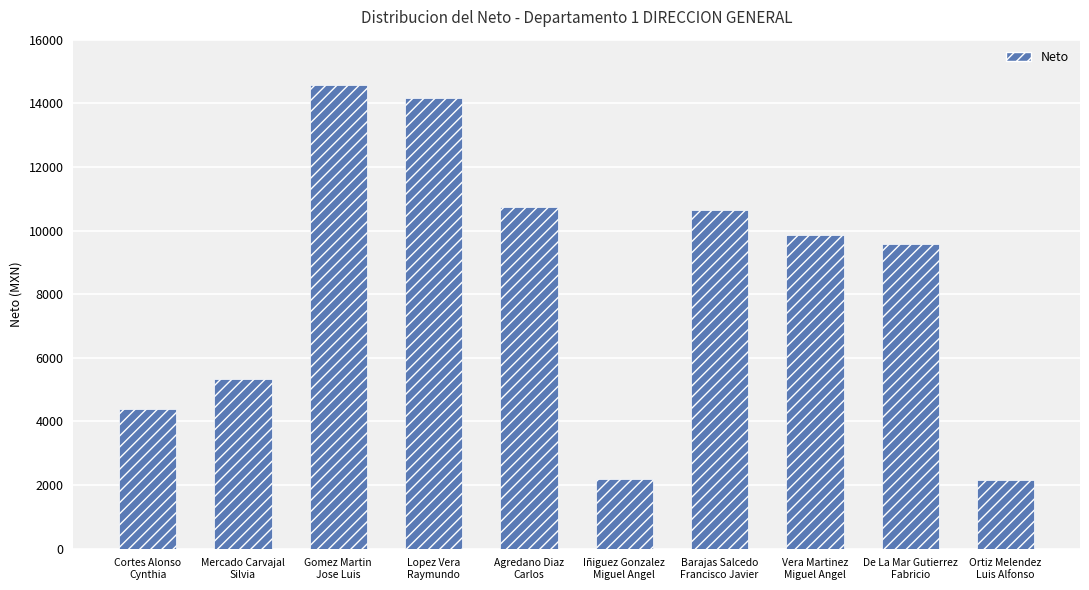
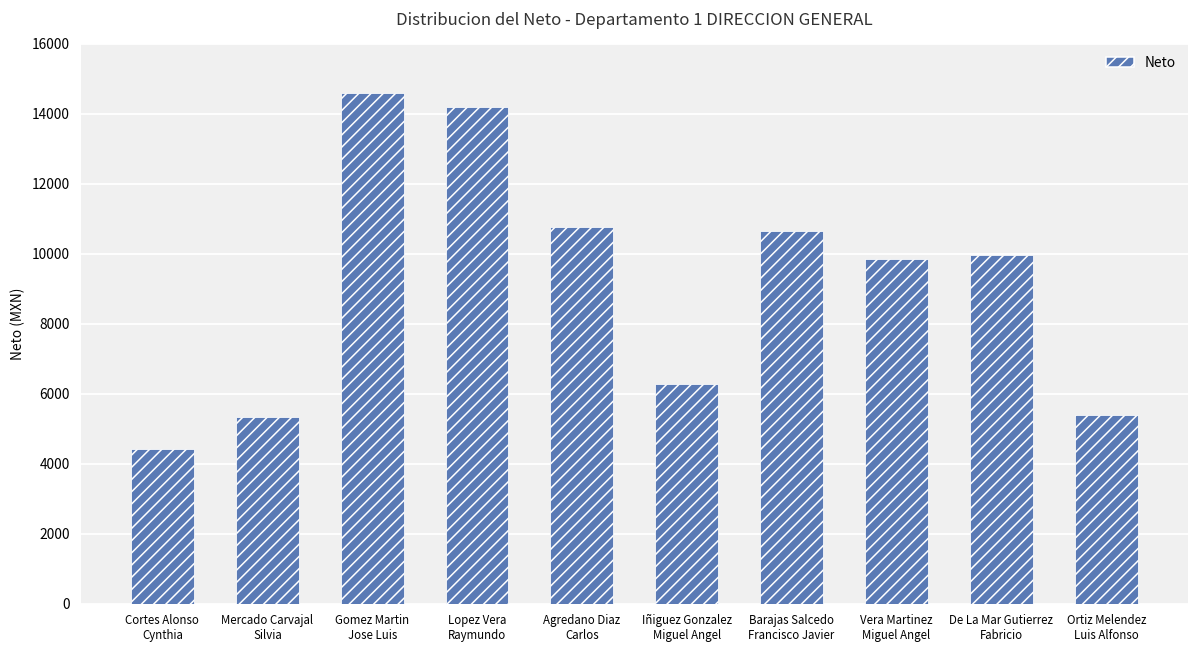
Iñiguez Gonzalez Miguel Angel: 2200 -> 6300
De La Mar Gutierrez Fabricio: 9600 -> 9900
Ortiz Melendez Luis Alfonso: 2200 -> 5400
